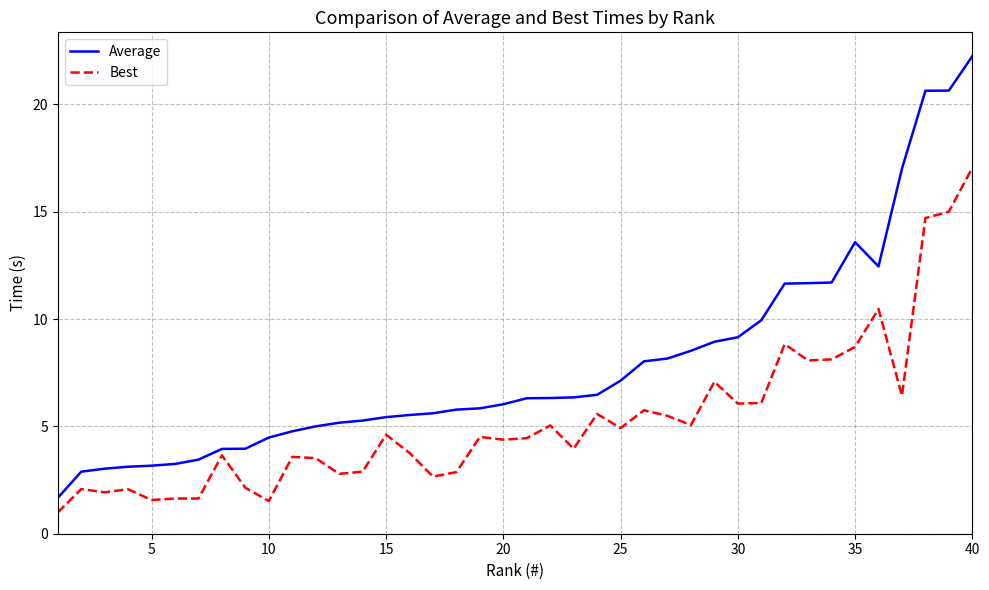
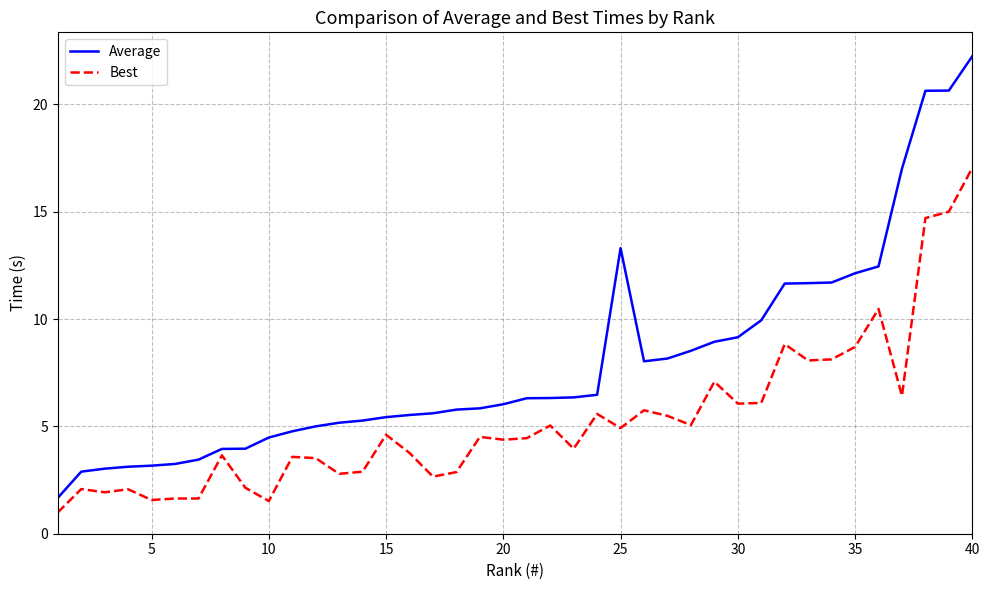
Average, 25: 7.1 -> 13.3
Average, 35: 13.6 -> 12.1
